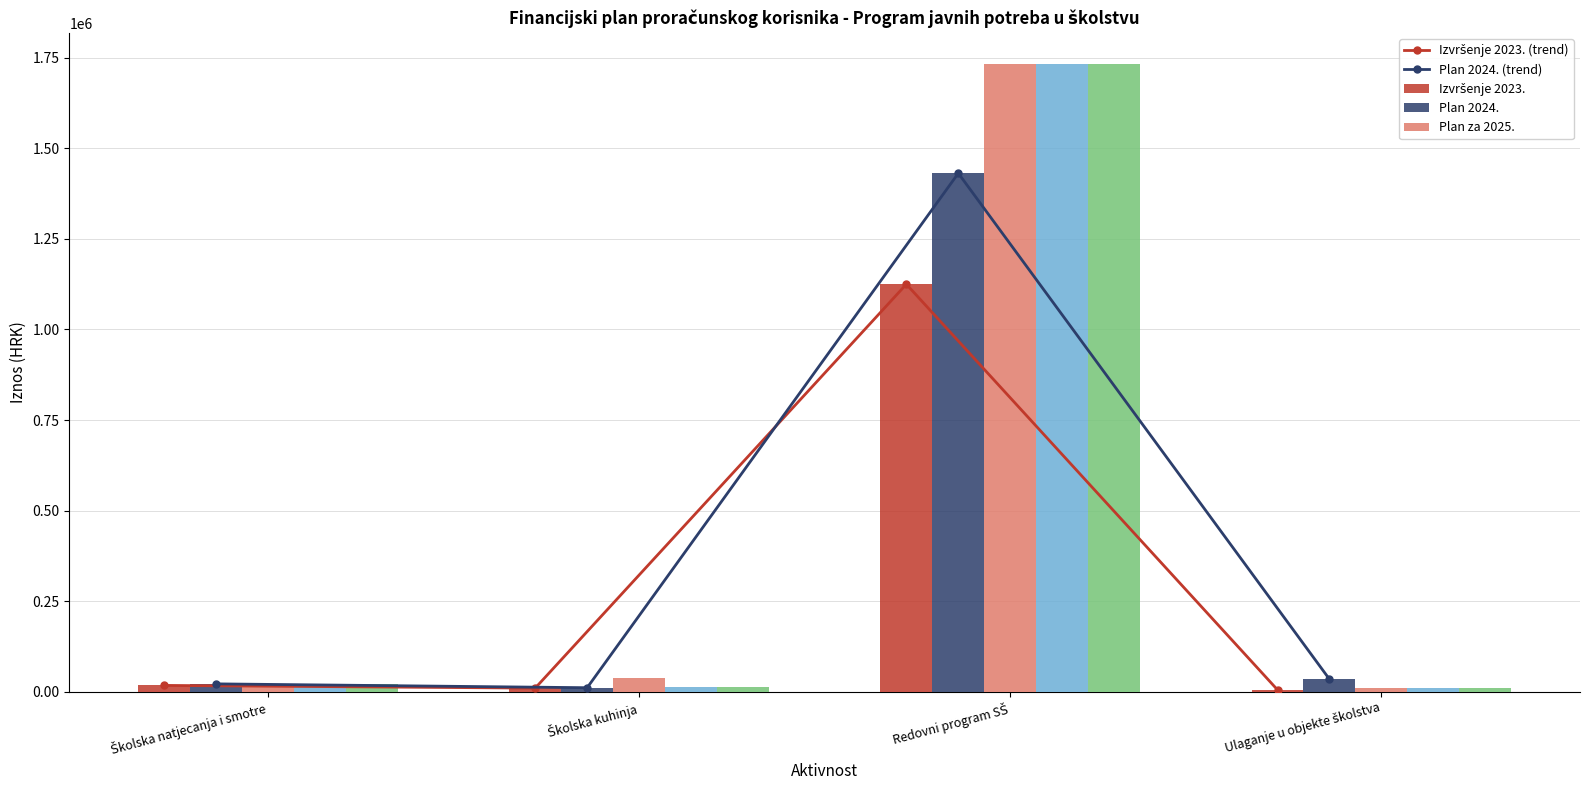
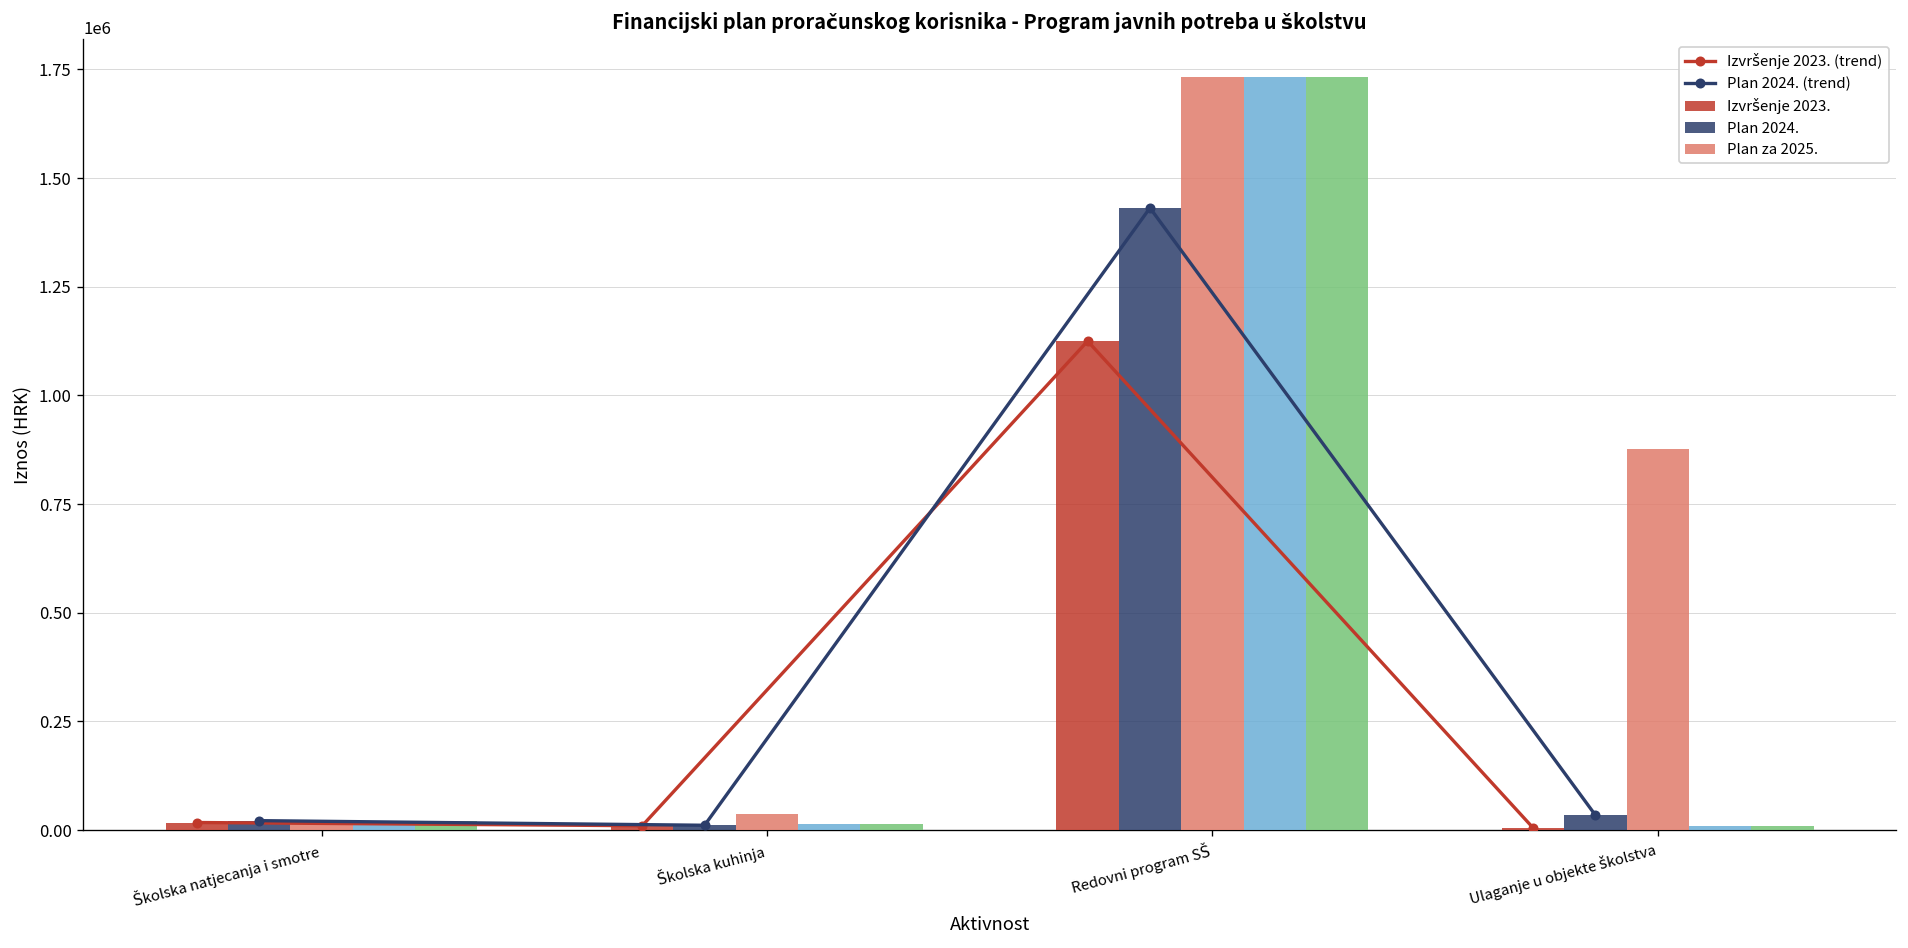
Plan za 2025., Ulaganje u objekte školstva: 10000 -> 880000
